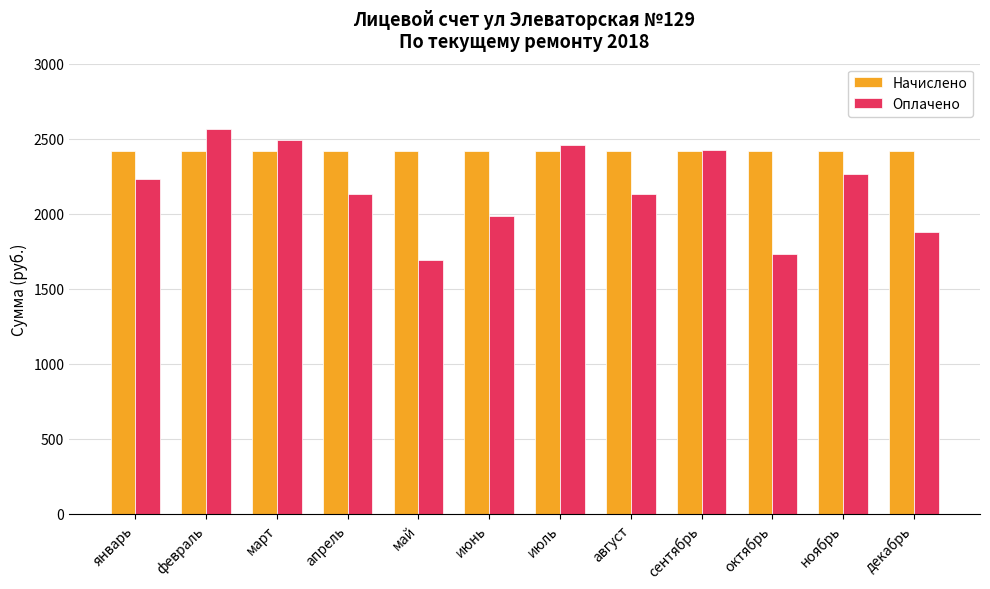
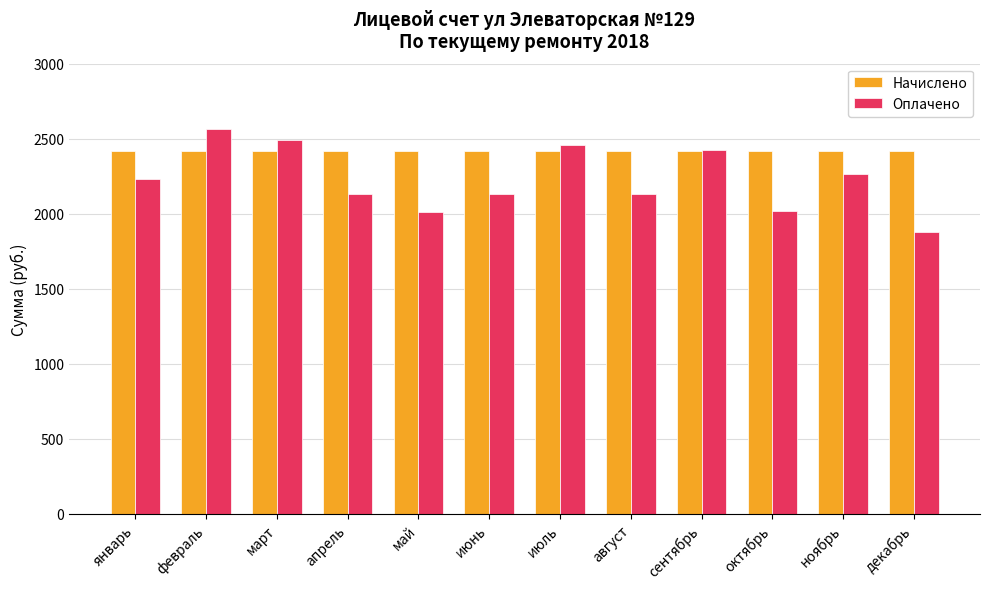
Оплачено, май: 1690 -> 2010
Оплачено, июнь: 1990 -> 2130
Оплачено, октябрь: 1730 -> 2020
